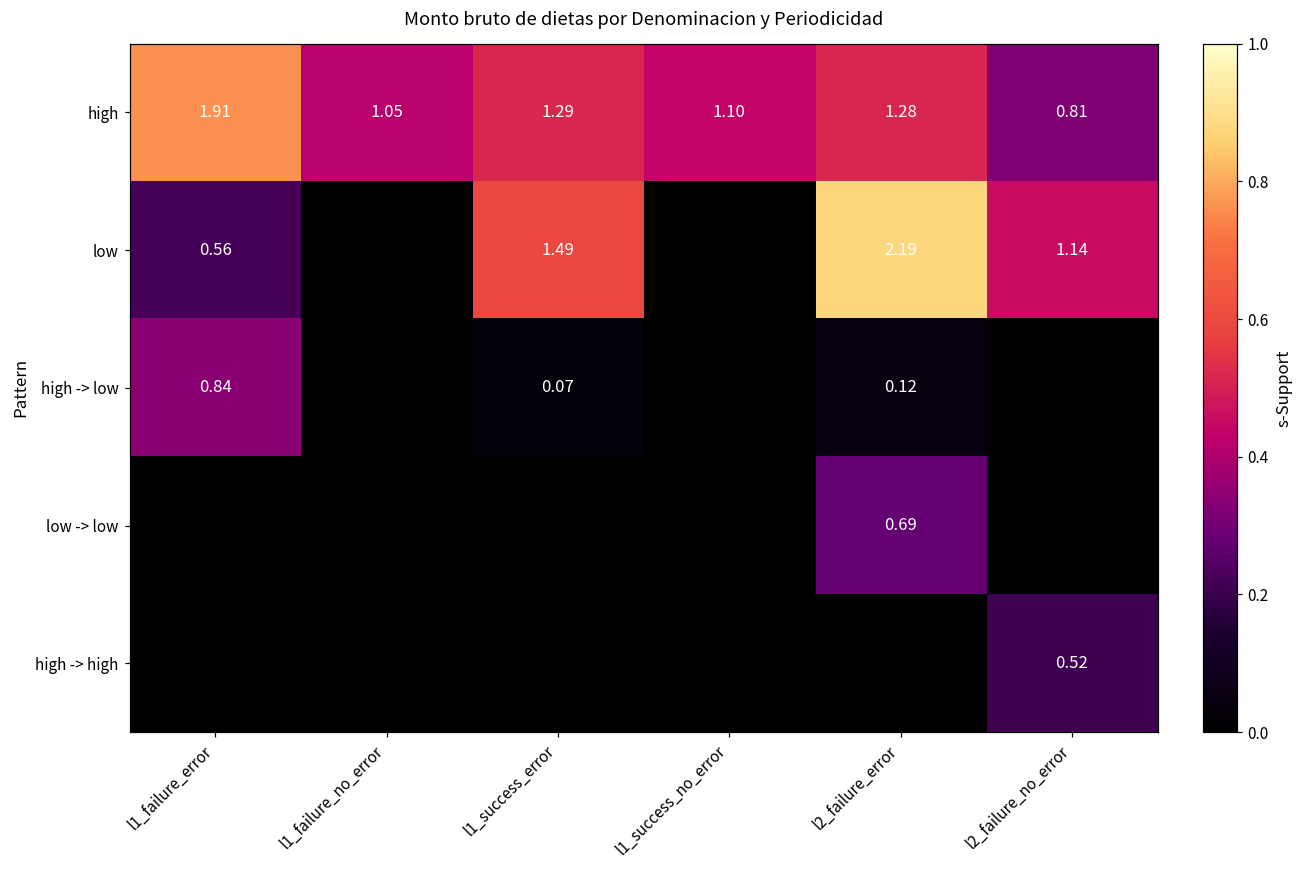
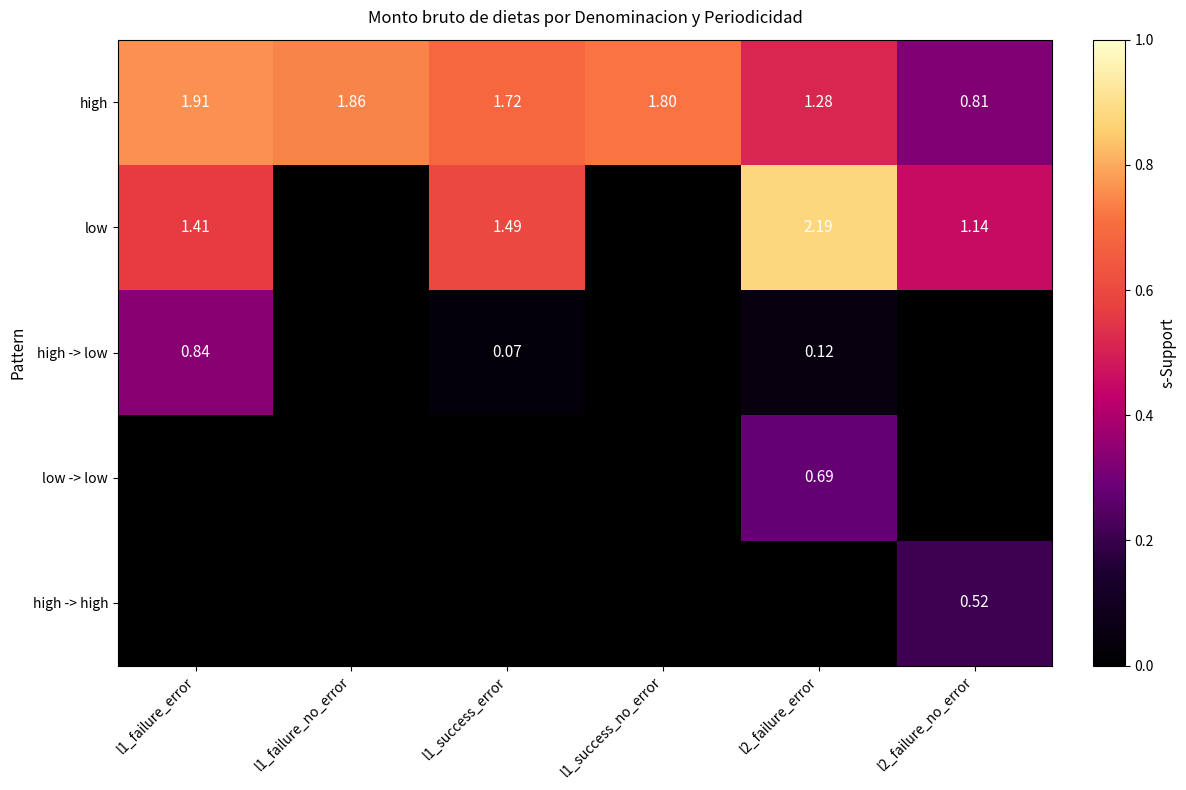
high, l1_failure_no_error: 1.05 -> 1.86
high, l1_success_error: 1.29 -> 1.72
high, l1_success_no_error: 1.10 -> 1.80
low, l1_failure_error: 0.56 -> 1.41
